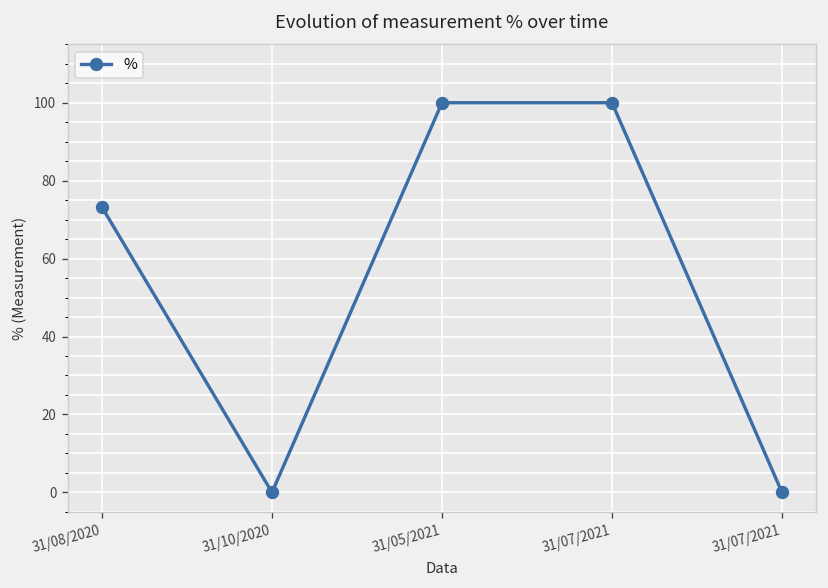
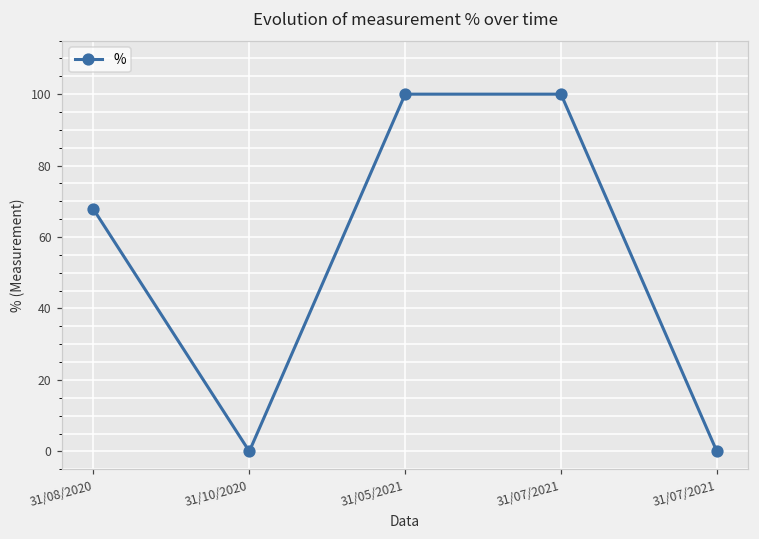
31/08/2020: 73 -> 68
